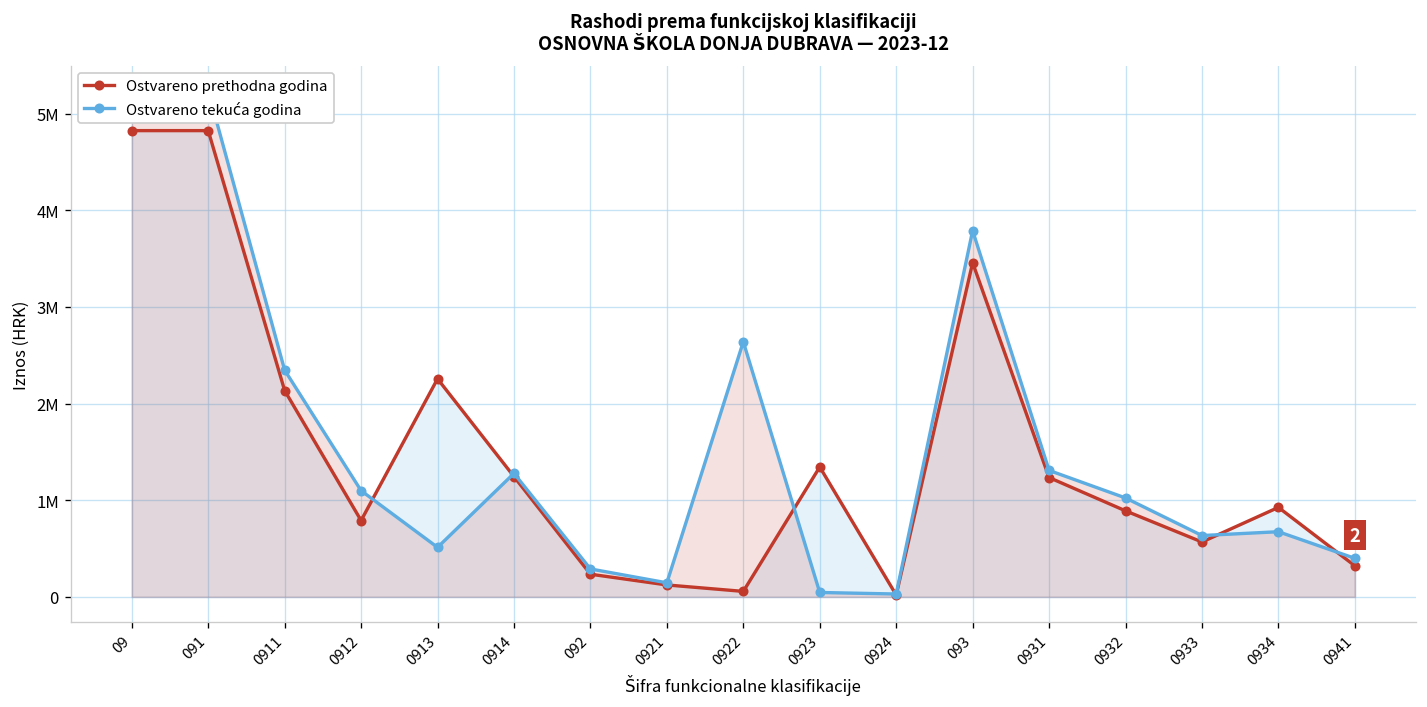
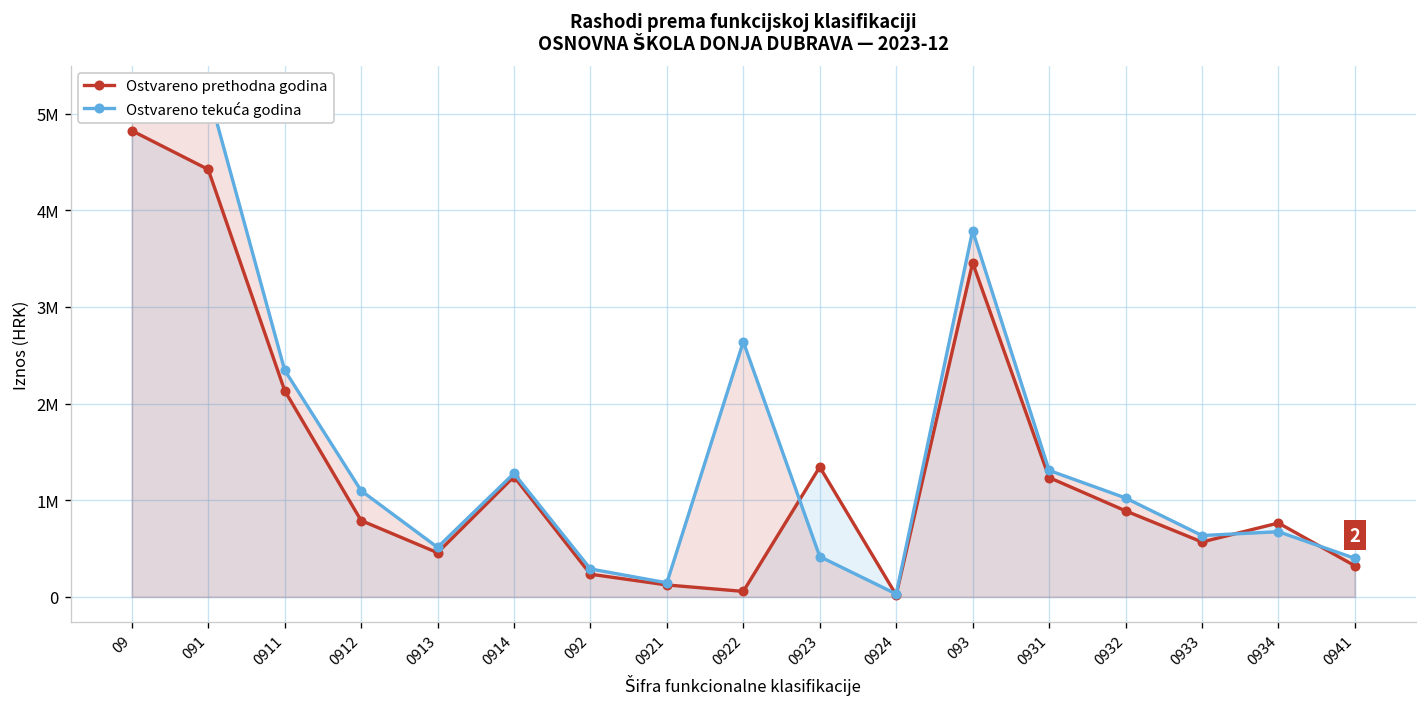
Ostvareno prethodna godina, 091: 4800000 -> 4400000
Ostvareno prethodna godina, 0913: 2300000 -> 500000
Ostvareno tekuća godina, 0923: 0 -> 400000
Ostvareno prethodna godina, 0934: 900000 -> 800000
